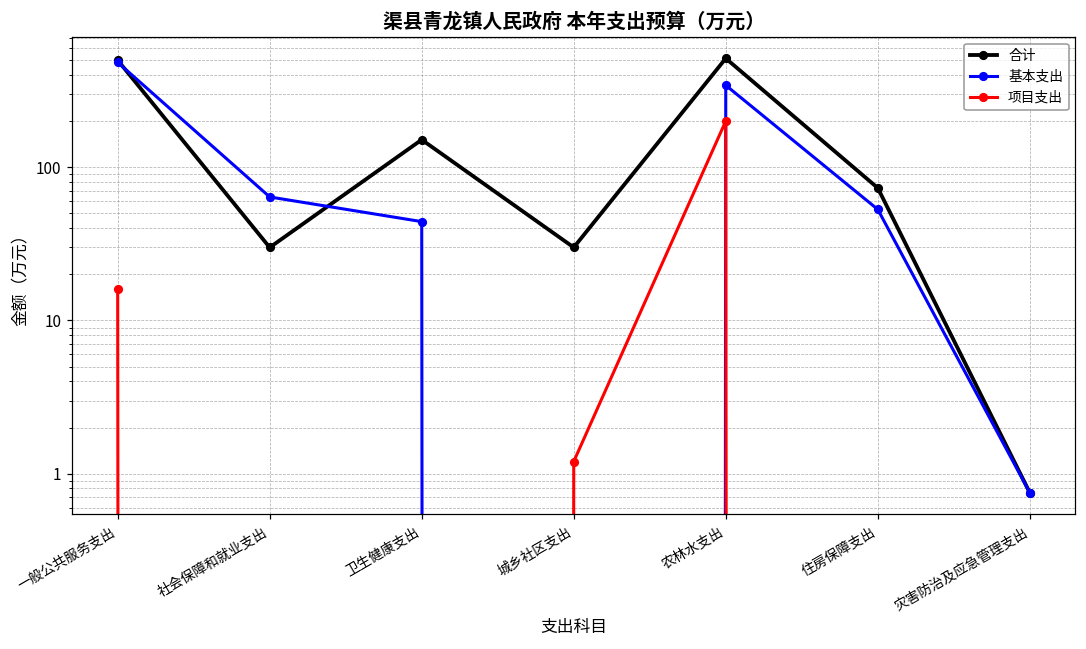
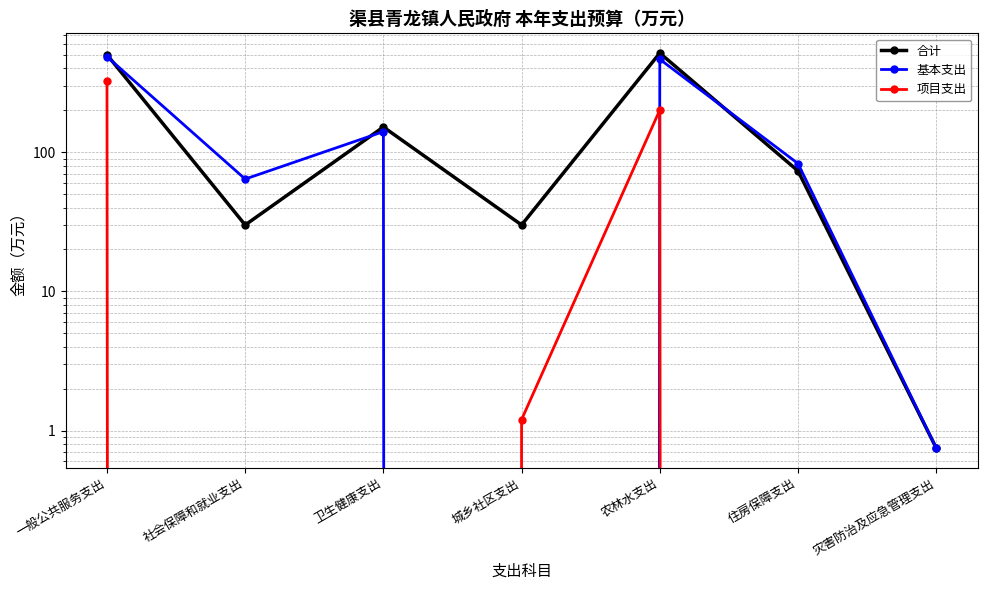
项目支出, 一般公共服务支出: 16 -> 320
基本支出, 卫生健康支出: 44 -> 140
基本支出, 农林水支出: 340 -> 460
基本支出, 住房保障支出: 53 -> 80
